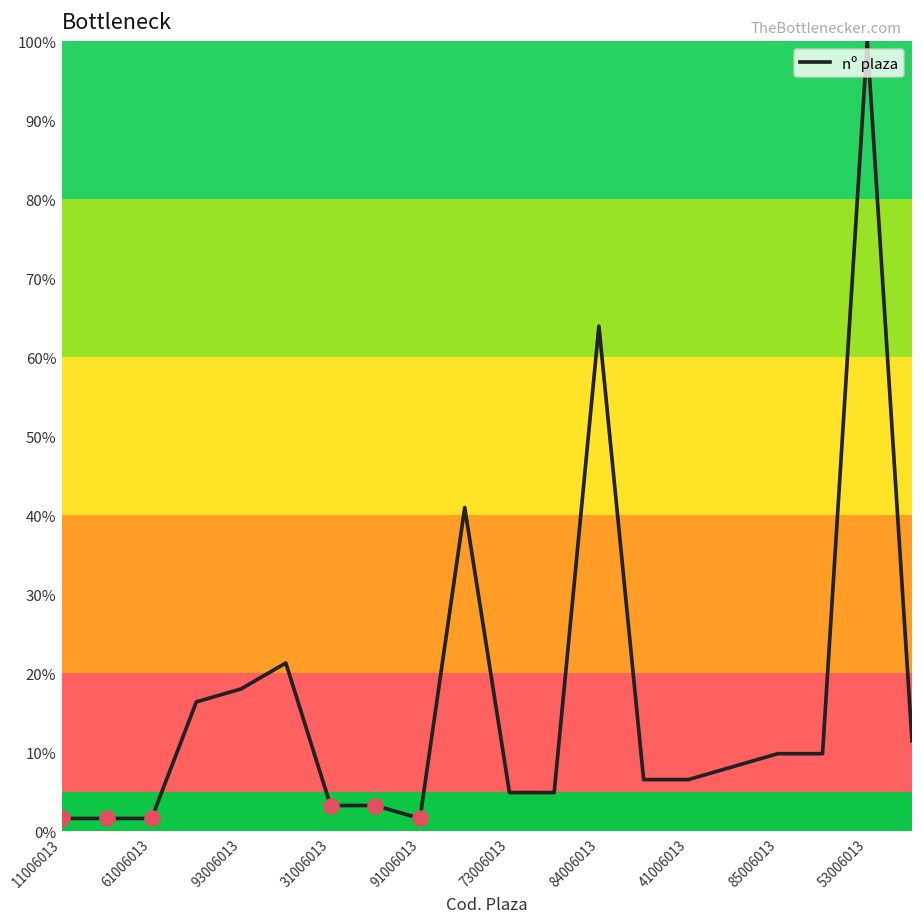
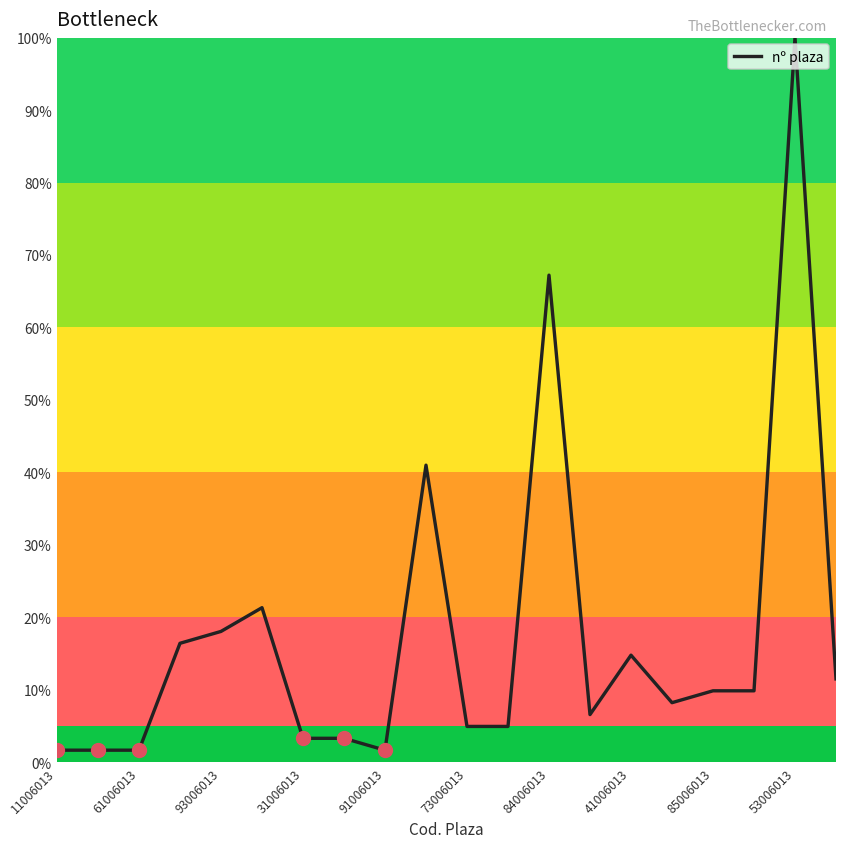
nº plaza, 84006013: 64% -> 67%
nº plaza, 41006013: 7% -> 15%
